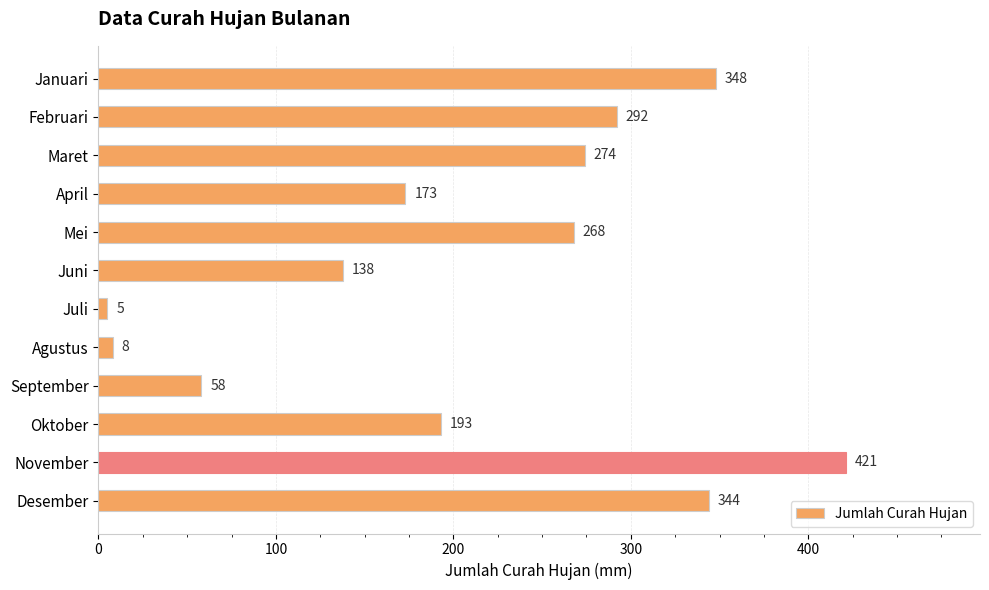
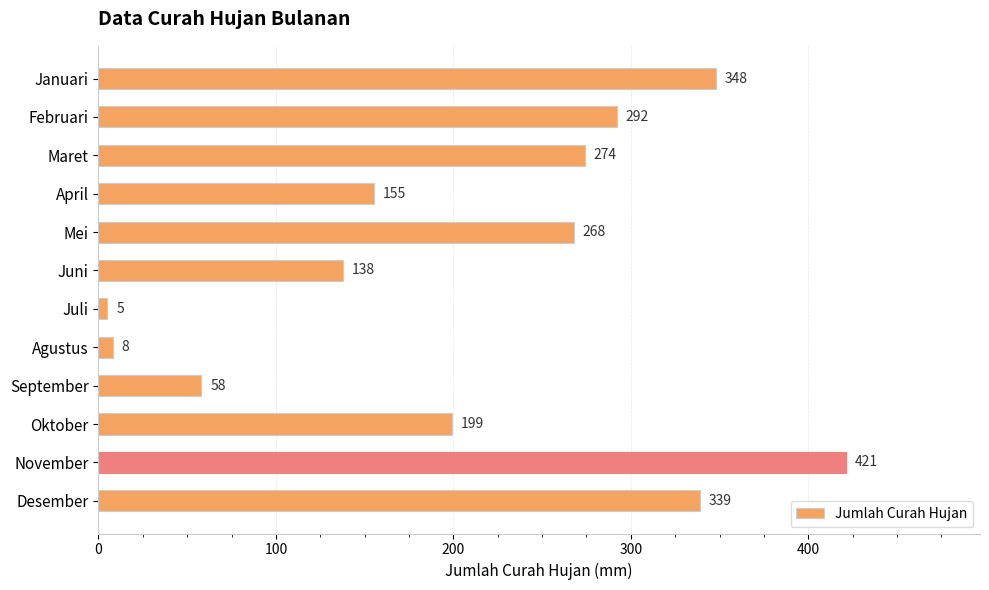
April: 173 -> 155
Oktober: 193 -> 199
Desember: 344 -> 339
